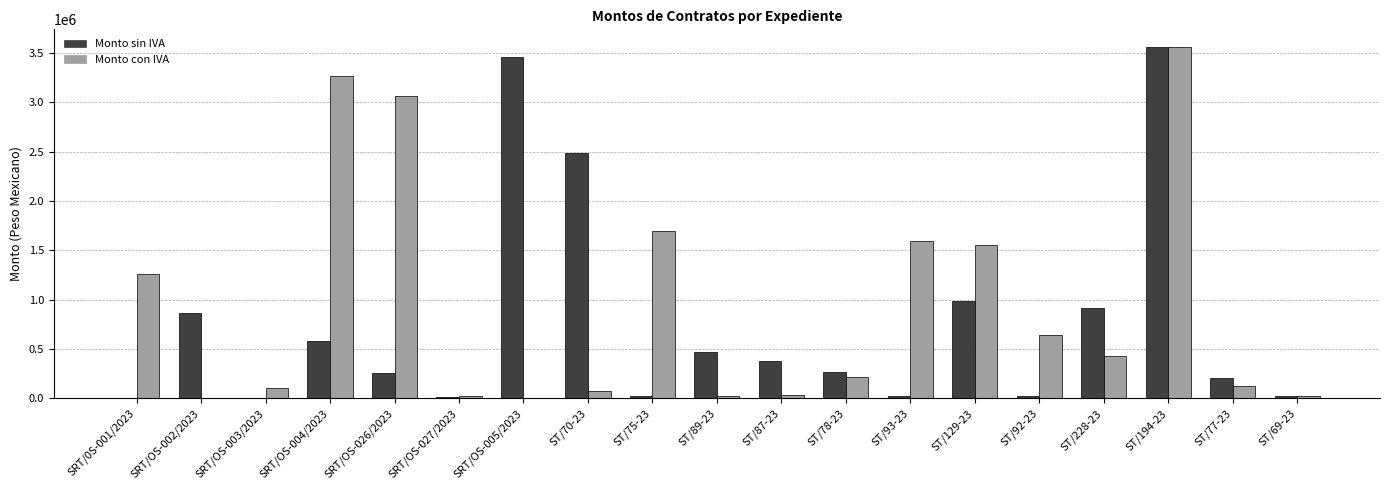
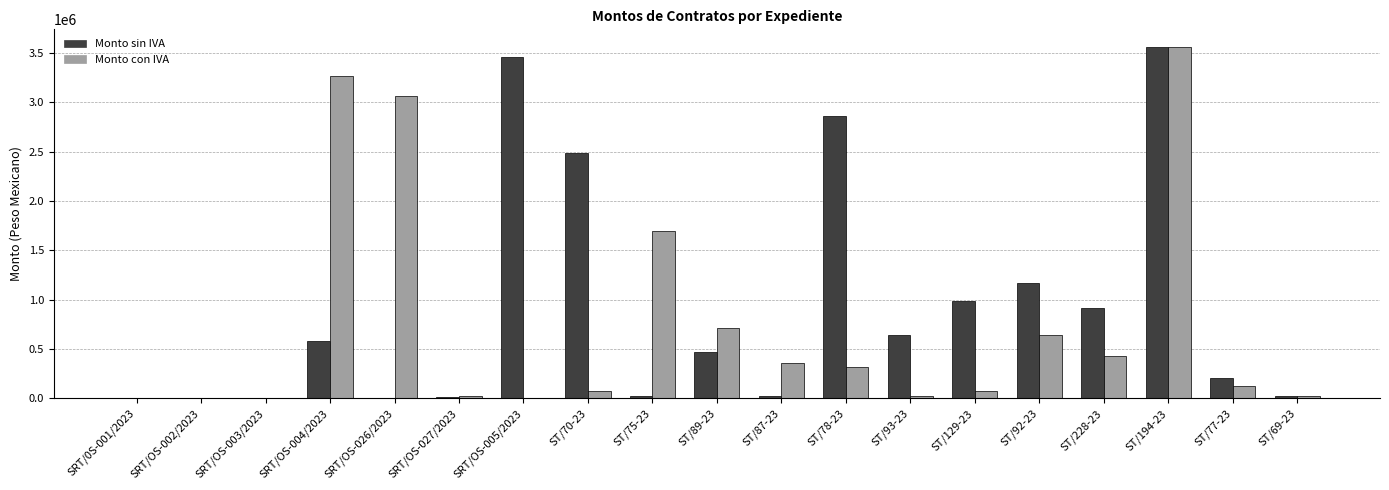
Monto con IVA, SRT/0S-001/2023: 1300000 -> 0
Monto sin IVA, SRT/OS-002/2023: 900000 -> 0
Monto con IVA, SRT/OS-003/2023: 100000 -> 0
Monto sin IVA, SRT/OS-026/2023: 300000 -> 0
Monto con IVA, ST/89-23: 0 -> 700000
Monto sin IVA, ST/87-23: 400000 -> 0
Monto con IVA, ST/87-23: 0 -> 400000
Monto sin IVA, ST/78-23: 300000 -> 2900000
Monto con IVA, ST/78-23: 200000 -> 300000
Monto sin IVA, ST/93-23: 0 -> 600000
Monto con IVA, ST/93-23: 1600000 -> 0
Monto con IVA, ST/129-23: 1600000 -> 100000
Monto sin IVA, ST/92-23: 0 -> 1200000
